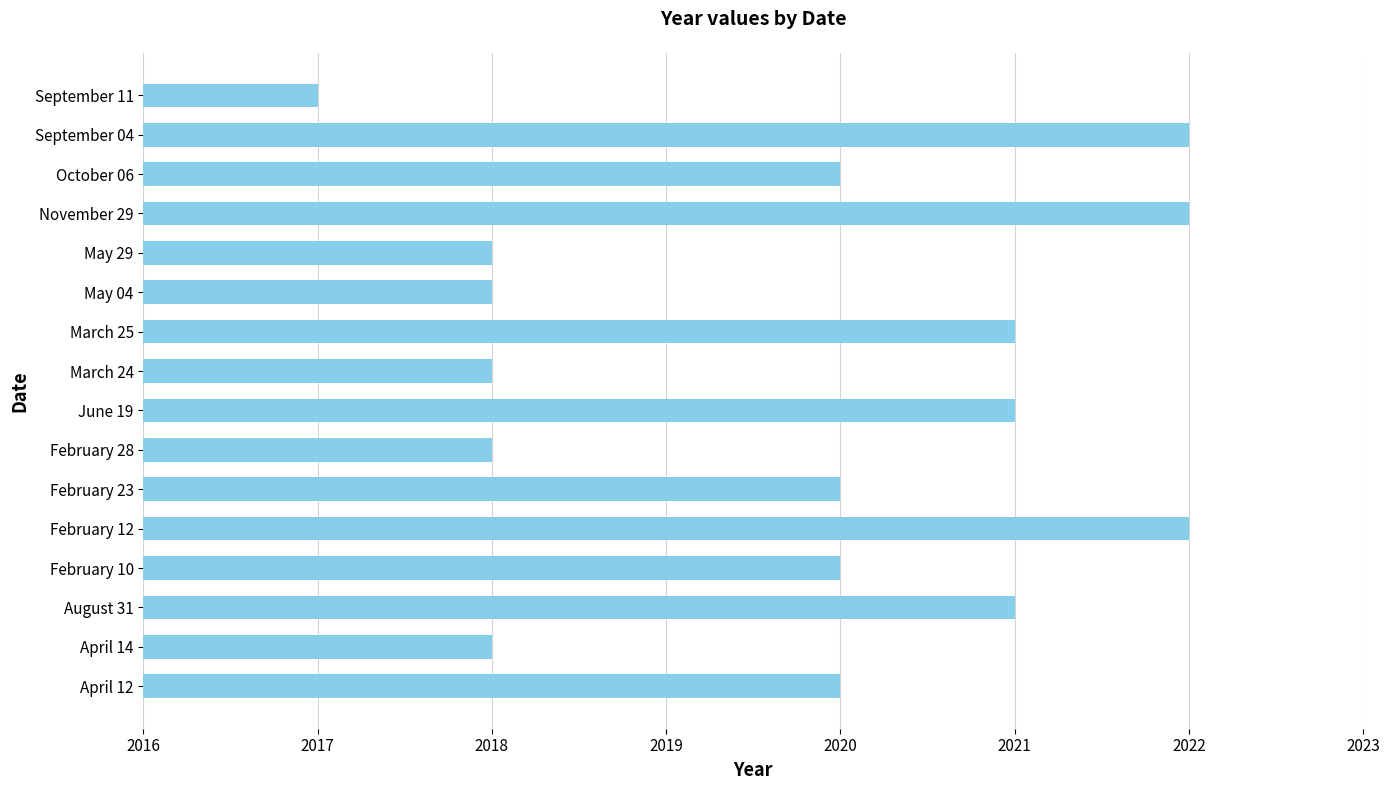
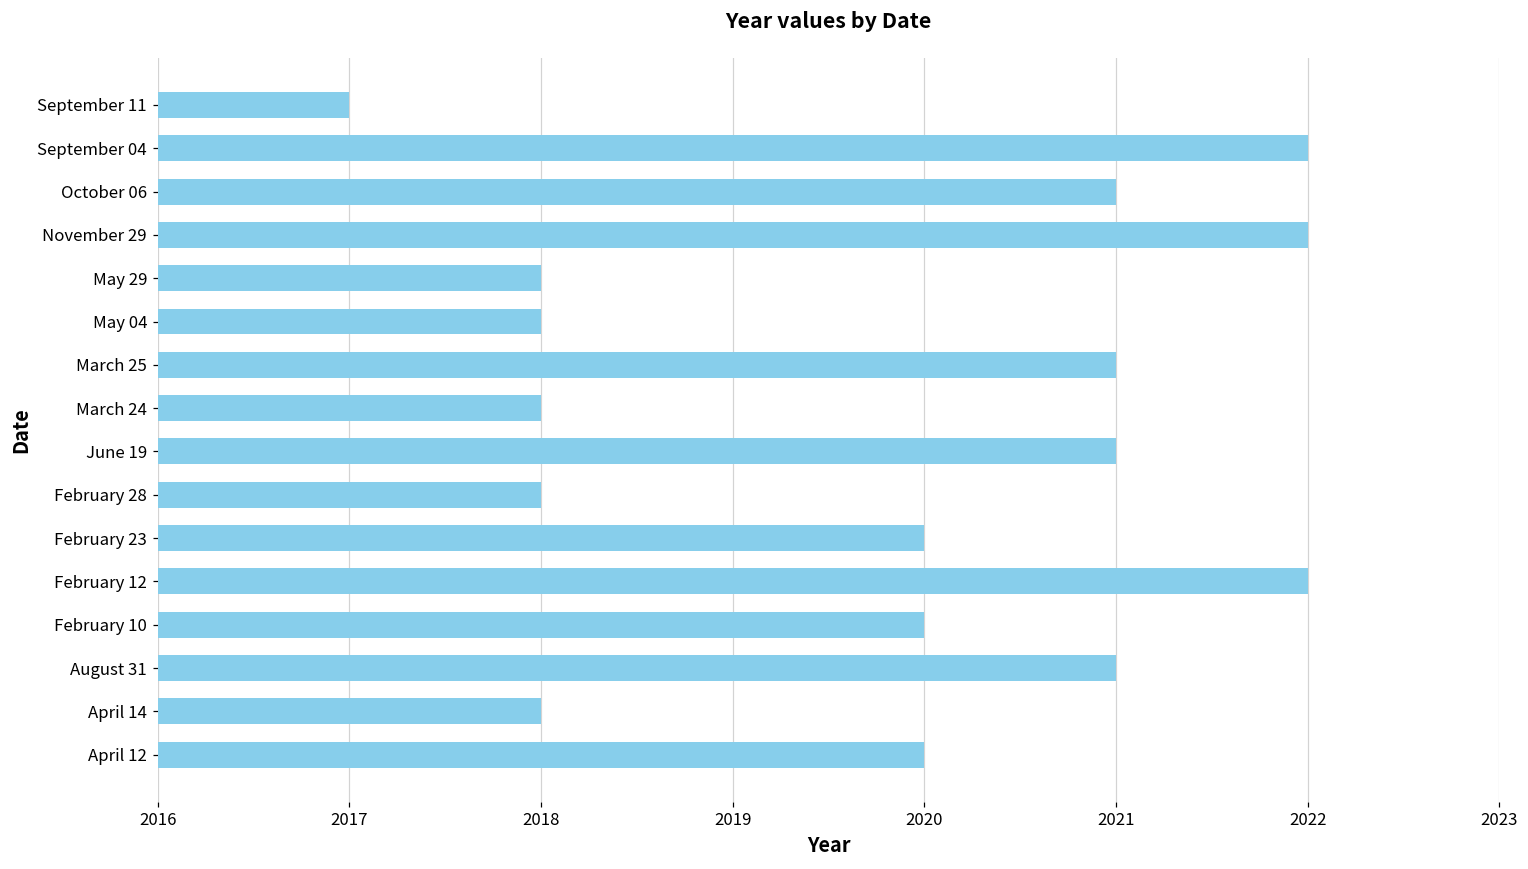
October 06: 2020 -> 2021
